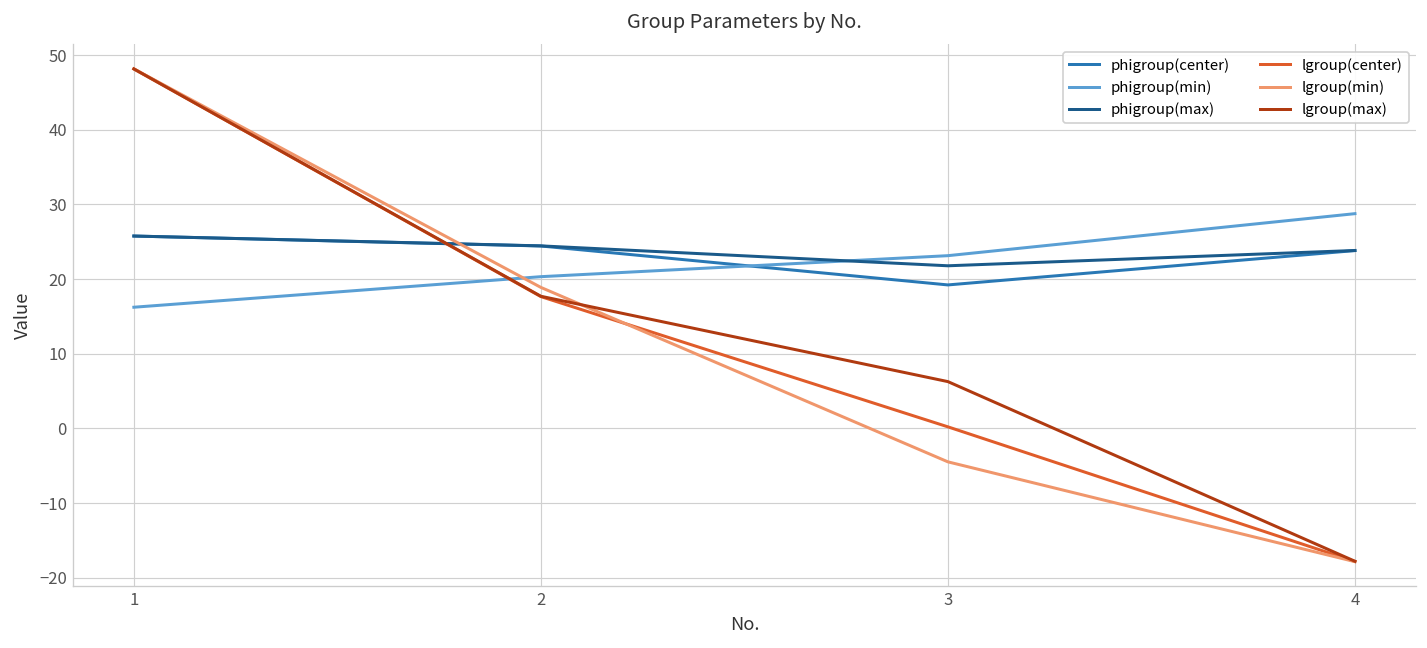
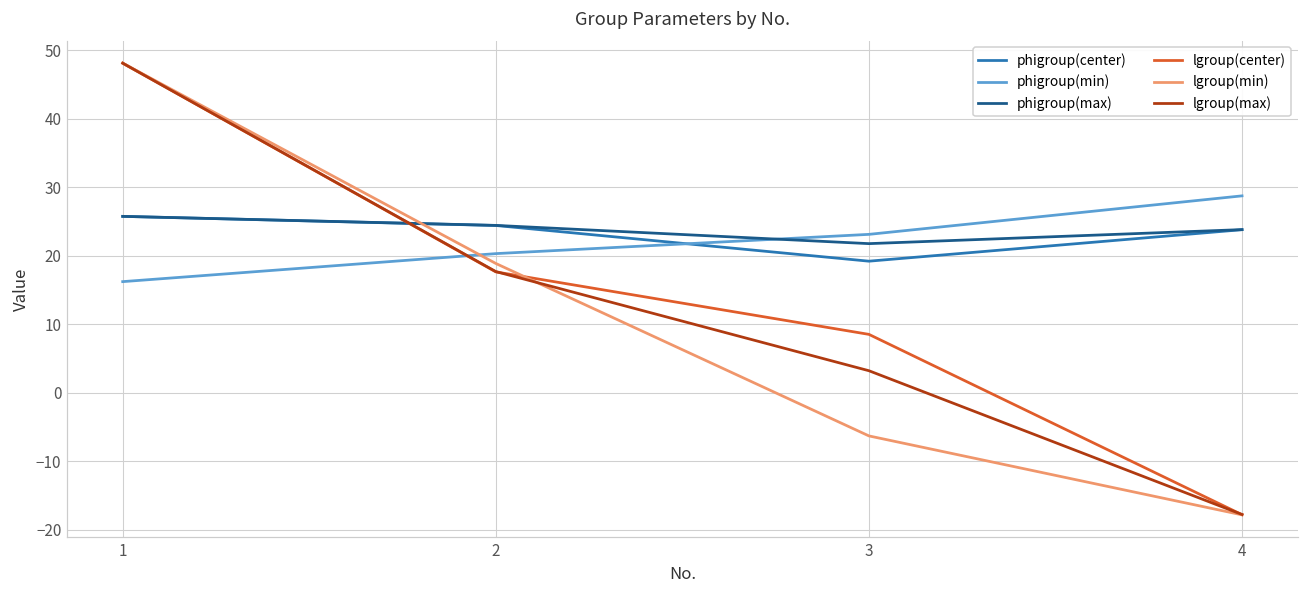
lgroup(center), 3: 0 -> 9
lgroup(min), 3: -4 -> -6
lgroup(max), 3: 6 -> 3
